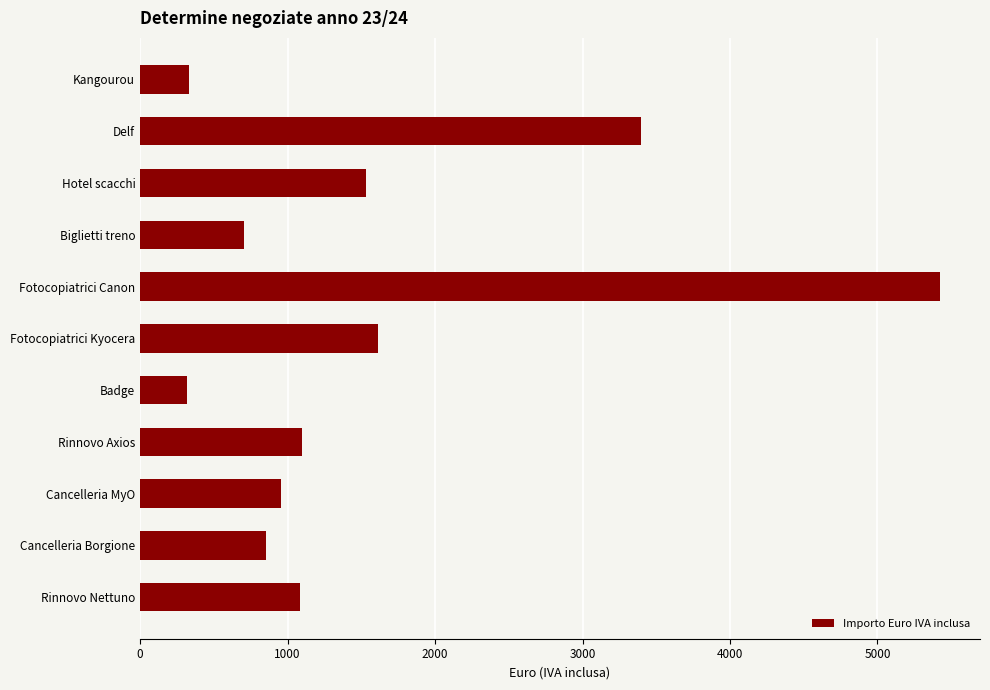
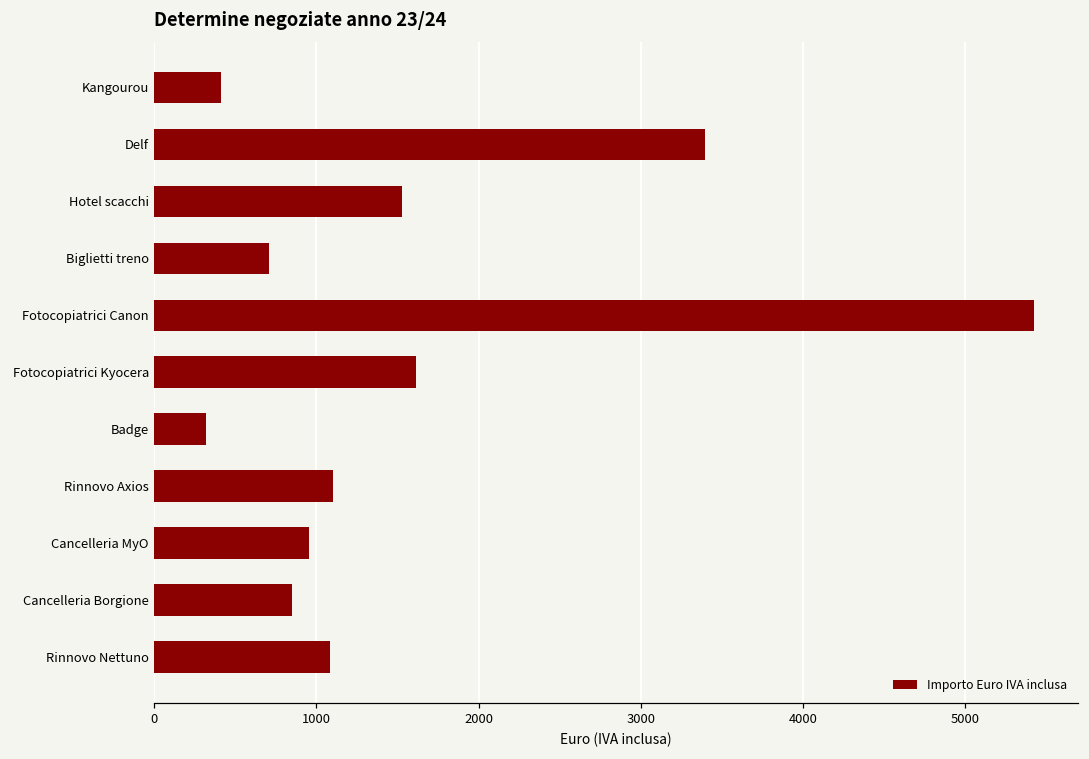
Kangourou: 330 -> 410
